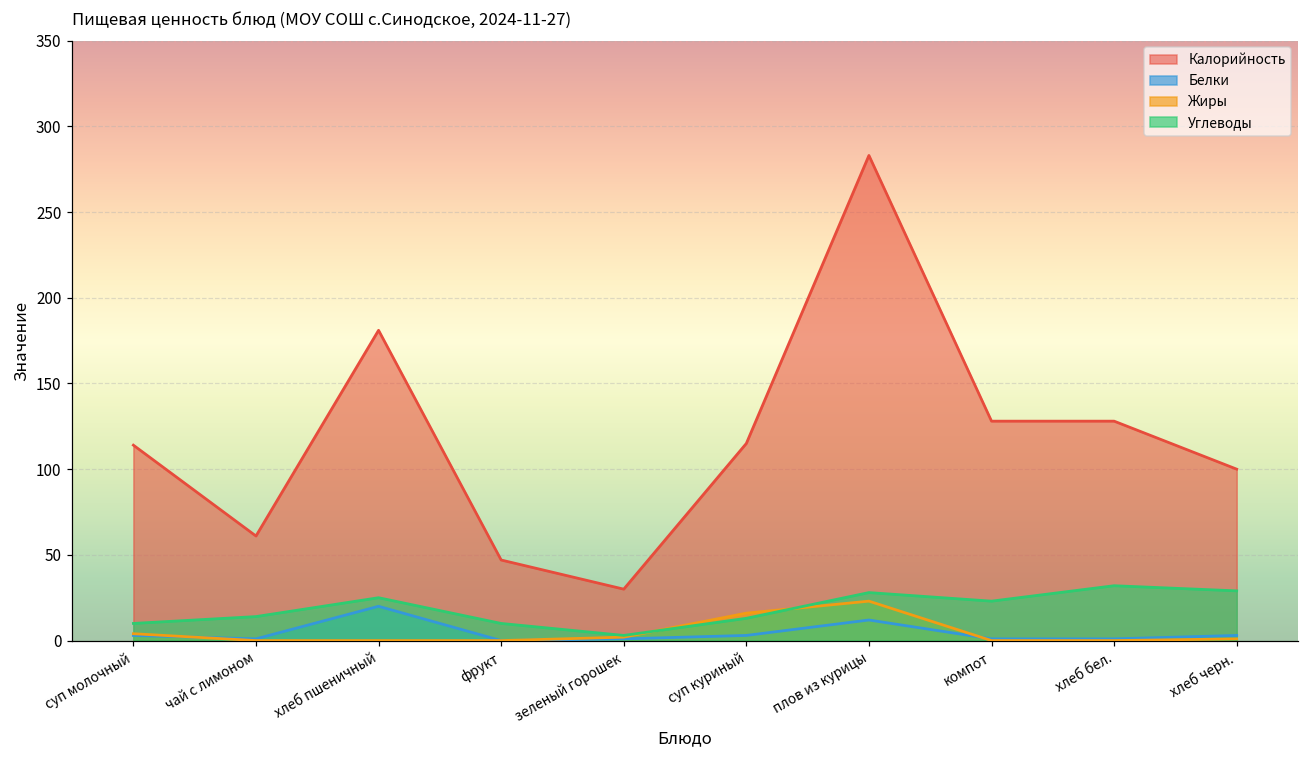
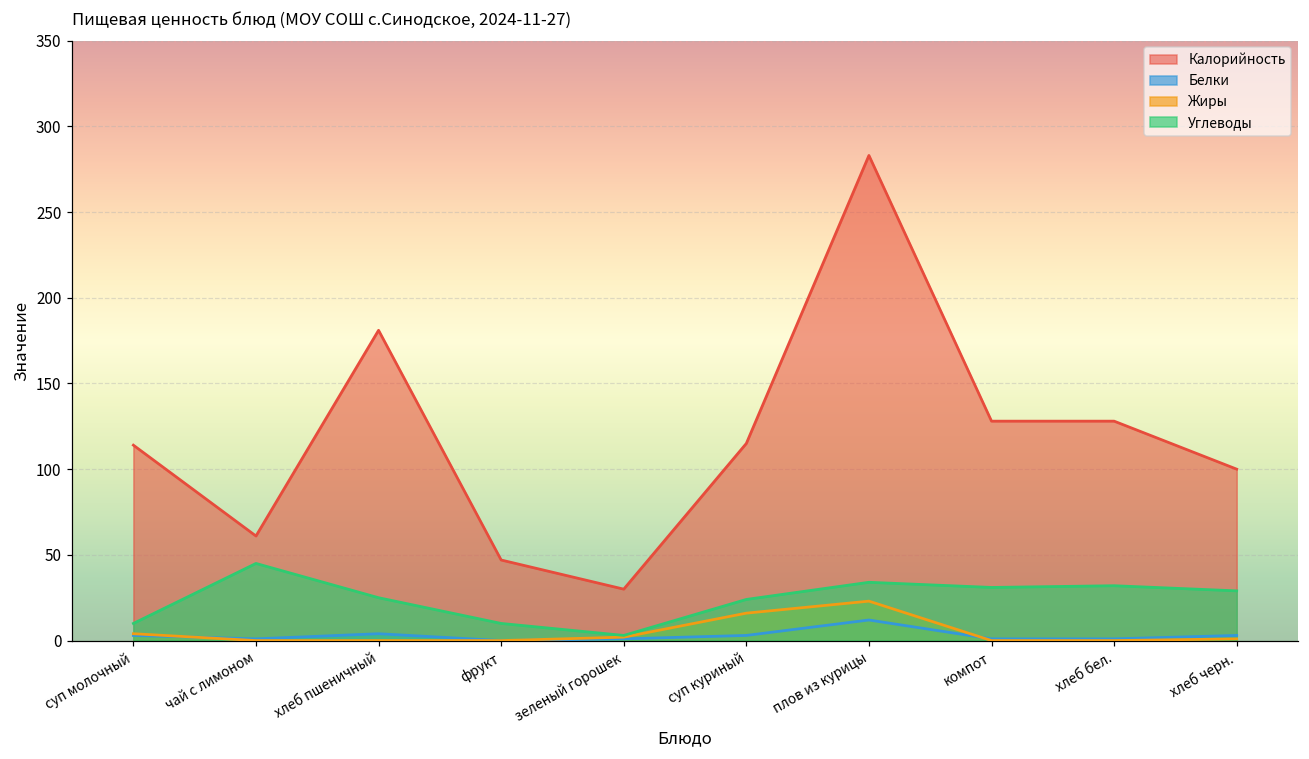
Углеводы, чай с лимоном: 14 -> 45
Белки, хлеб пшеничный: 20 -> 4
Углеводы, суп куриный: 13 -> 24
Углеводы, плов из курицы: 28 -> 34
Углеводы, компот: 23 -> 31
